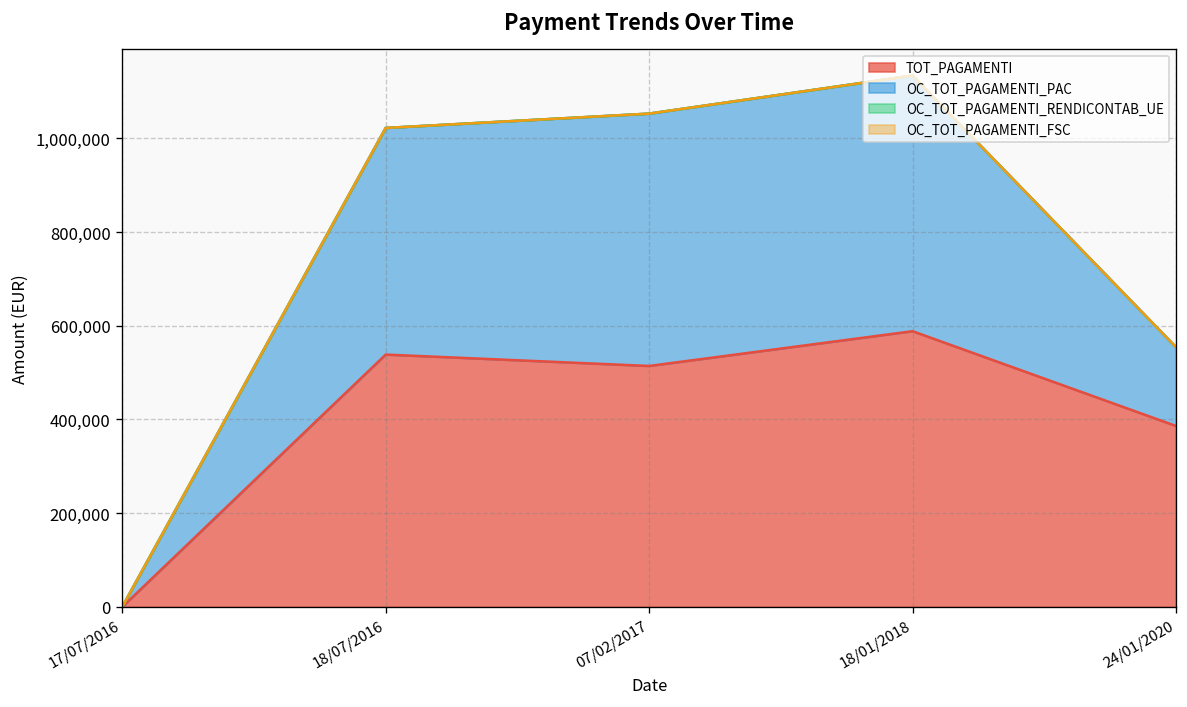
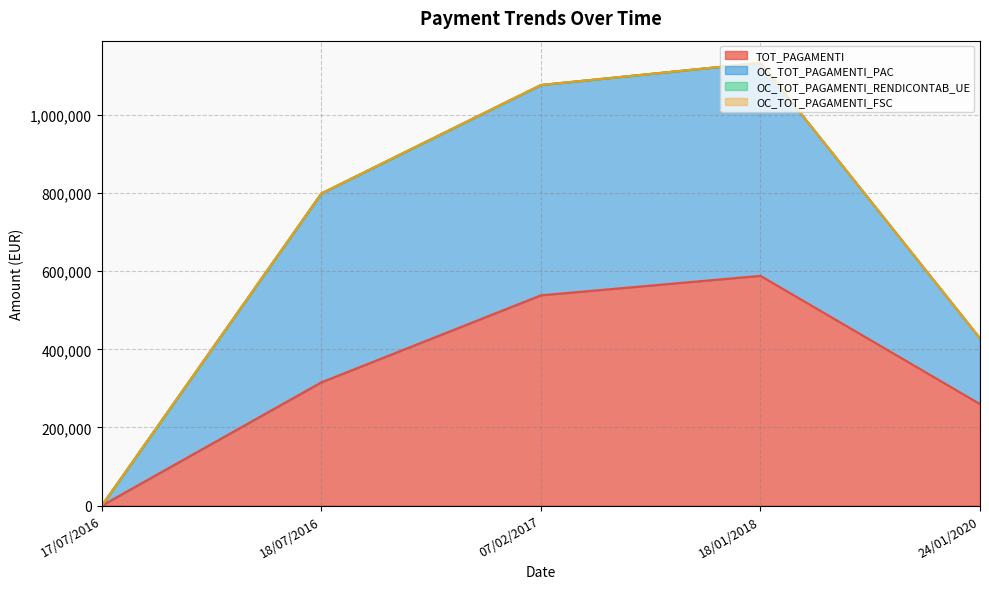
TOT_PAGAMENTI, 18/07/2016: 540,000 -> 320,000
TOT_PAGAMENTI, 07/02/2017: 510,000 -> 540,000
TOT_PAGAMENTI, 24/01/2020: 390,000 -> 260,000
